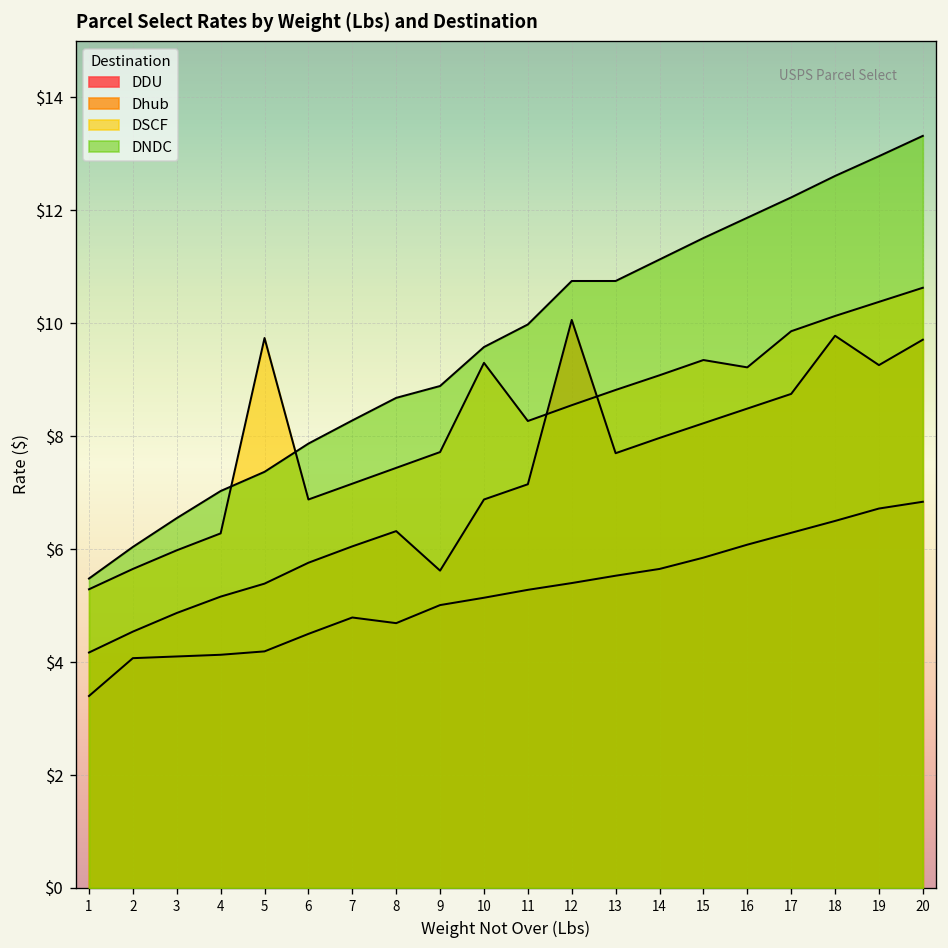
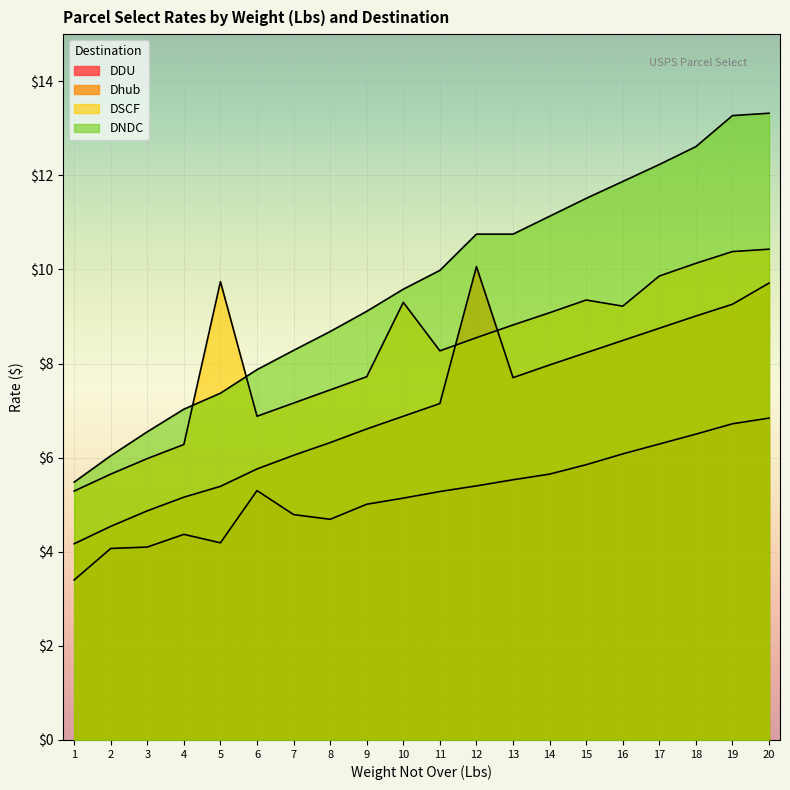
DDU, 4: $4.1 -> $4.4
DDU, 6: $4.5 -> $5.3
Dhub, 9: $5.6 -> $6.6
DNDC, 9: $8.9 -> $9.1
Dhub, 18: $9.8 -> $9.0
DNDC, 19: $13.0 -> $13.3
DSCF, 20: $10.6 -> $10.4
